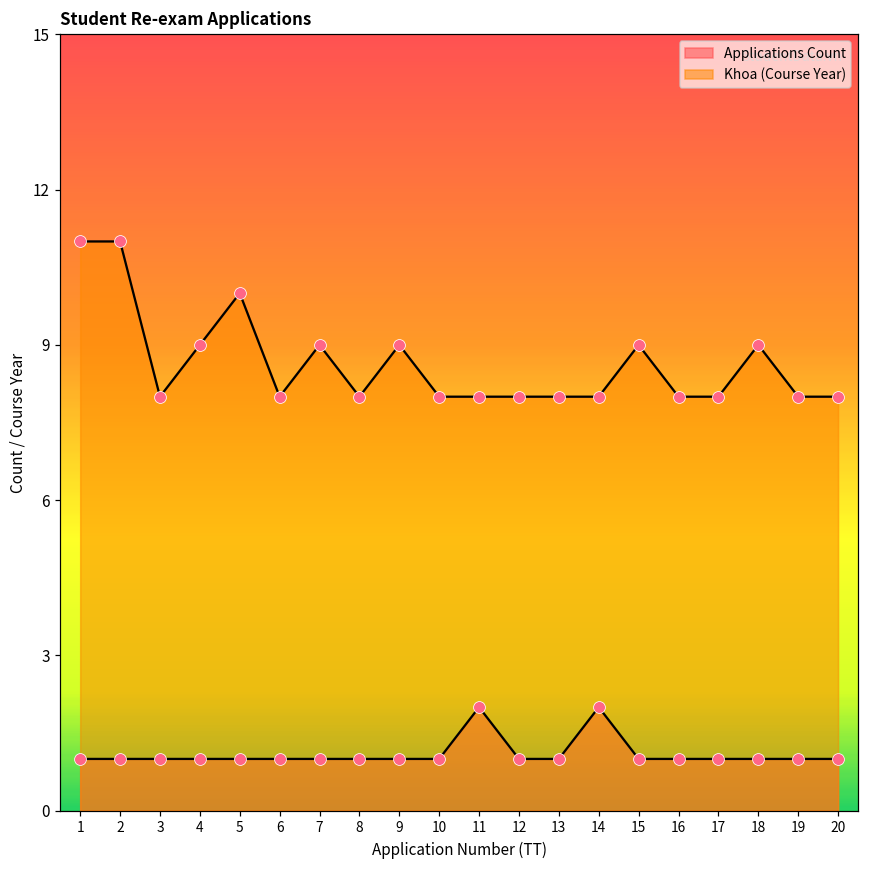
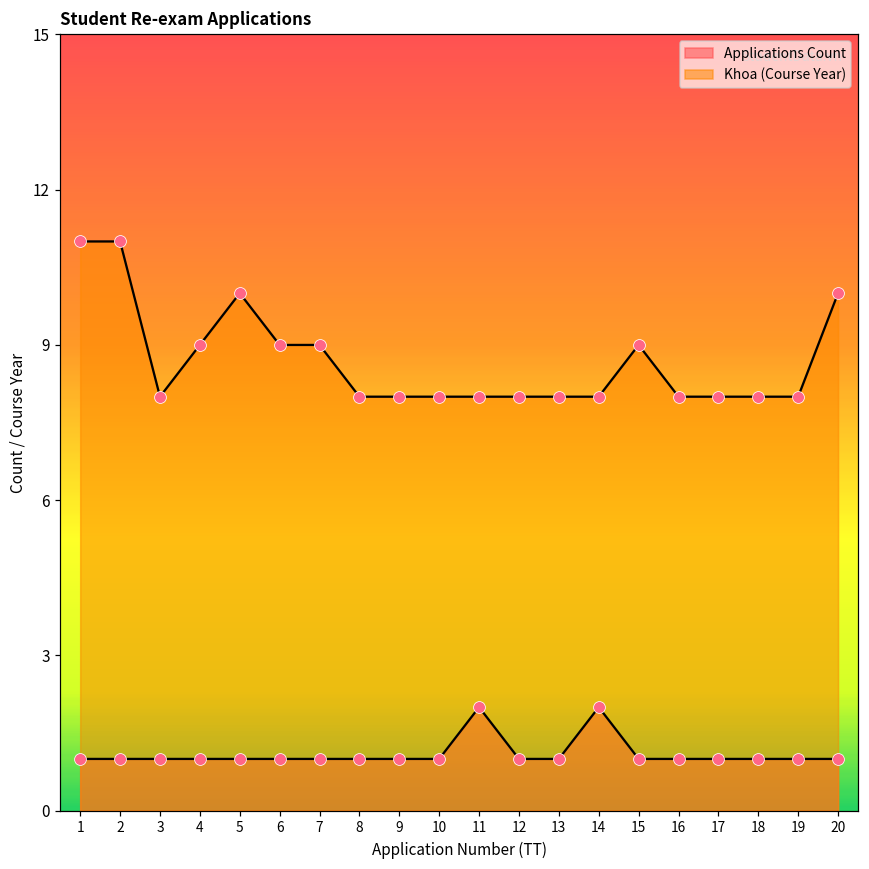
Khoa (Course Year), 6: 8 -> 9
Khoa (Course Year), 9: 9 -> 8
Khoa (Course Year), 18: 9 -> 8
Khoa (Course Year), 20: 8 -> 10
